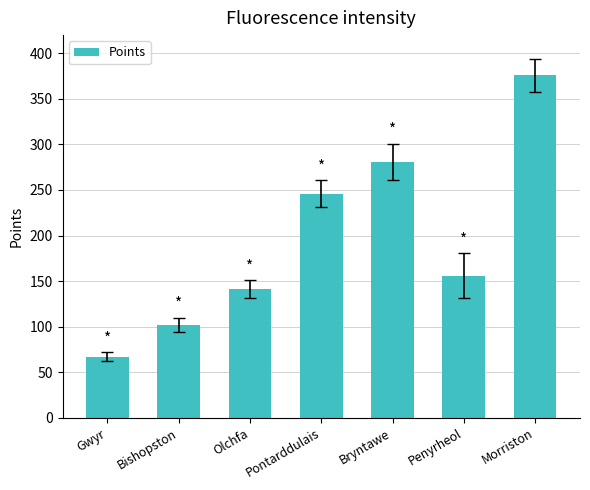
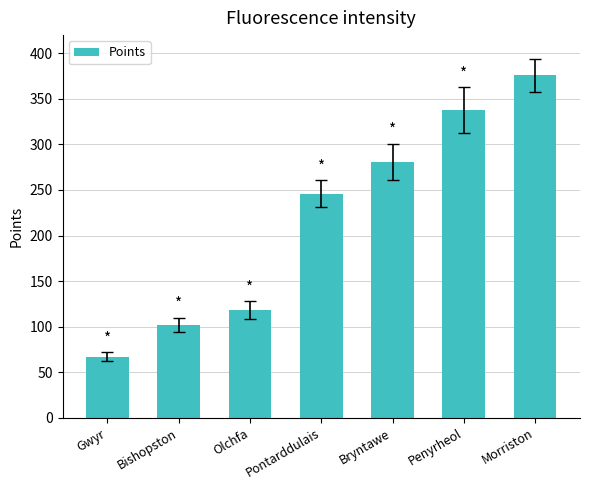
Points, Olchfa: 140 -> 120
Points, Penyrheol: 160 -> 340
